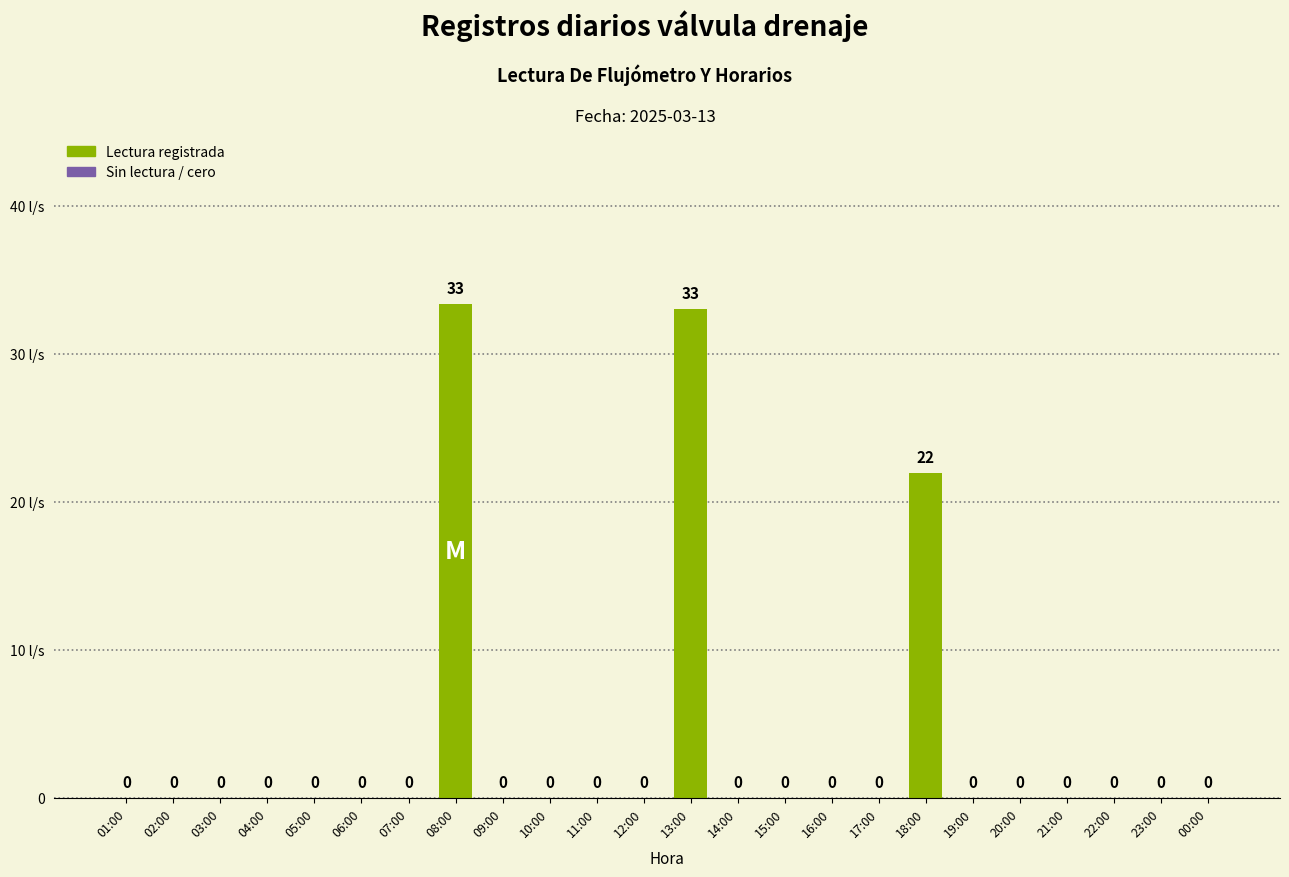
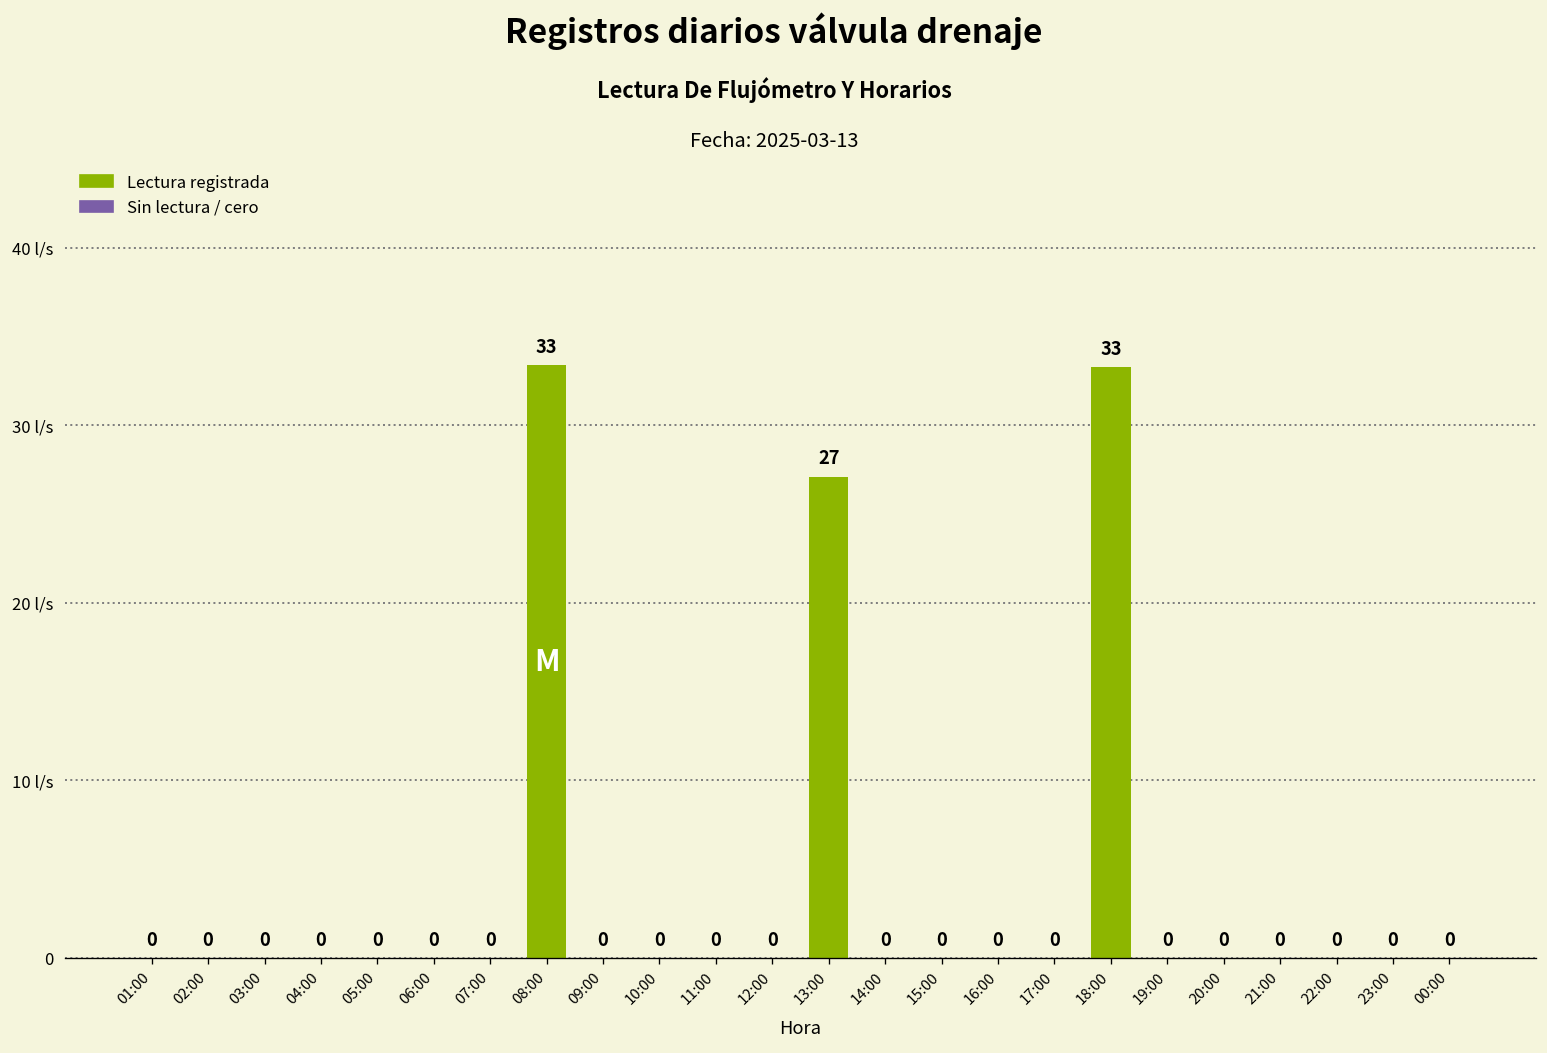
13:00: 33 -> 27
18:00: 22 -> 33
